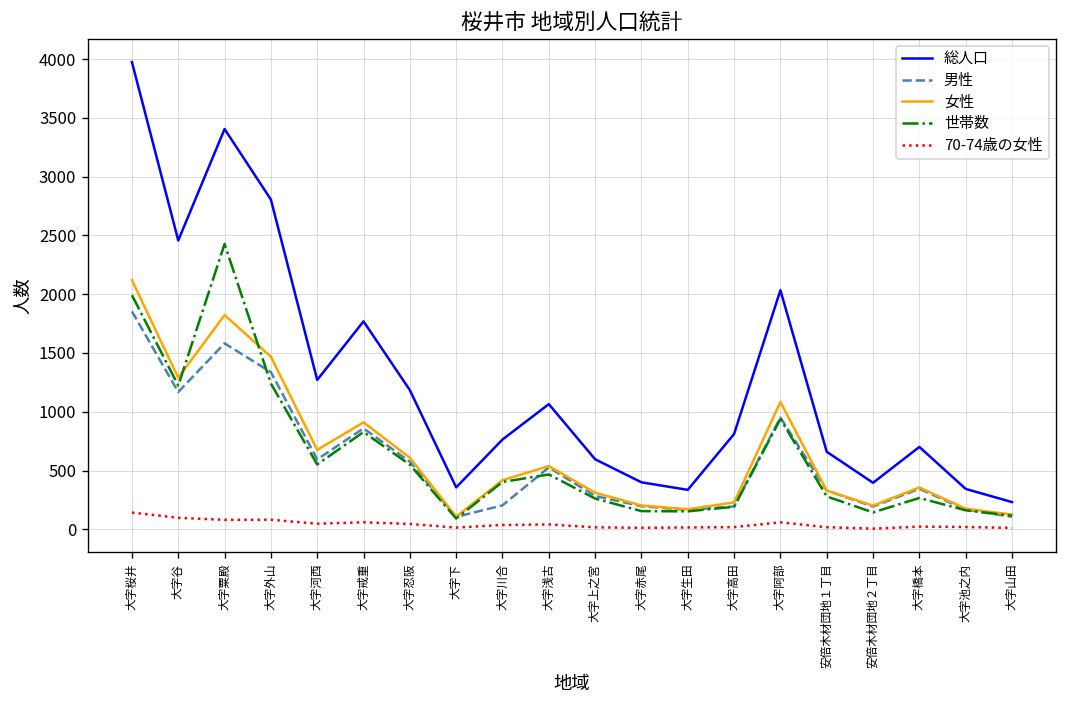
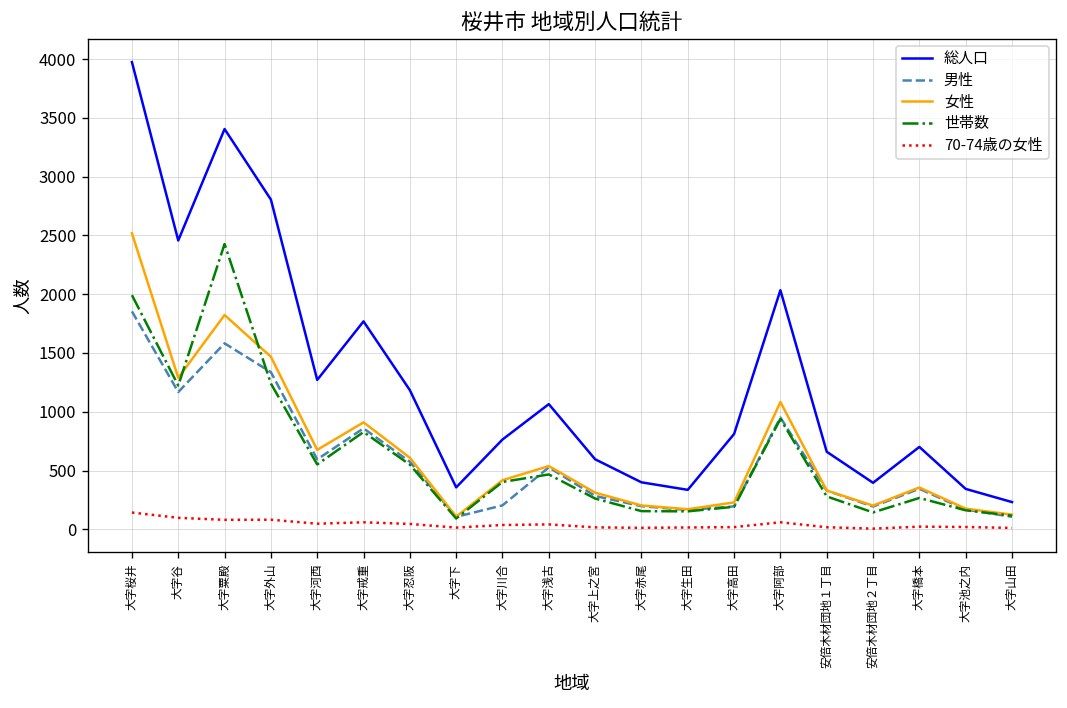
女性, 大字桜井: 2100 -> 2500
